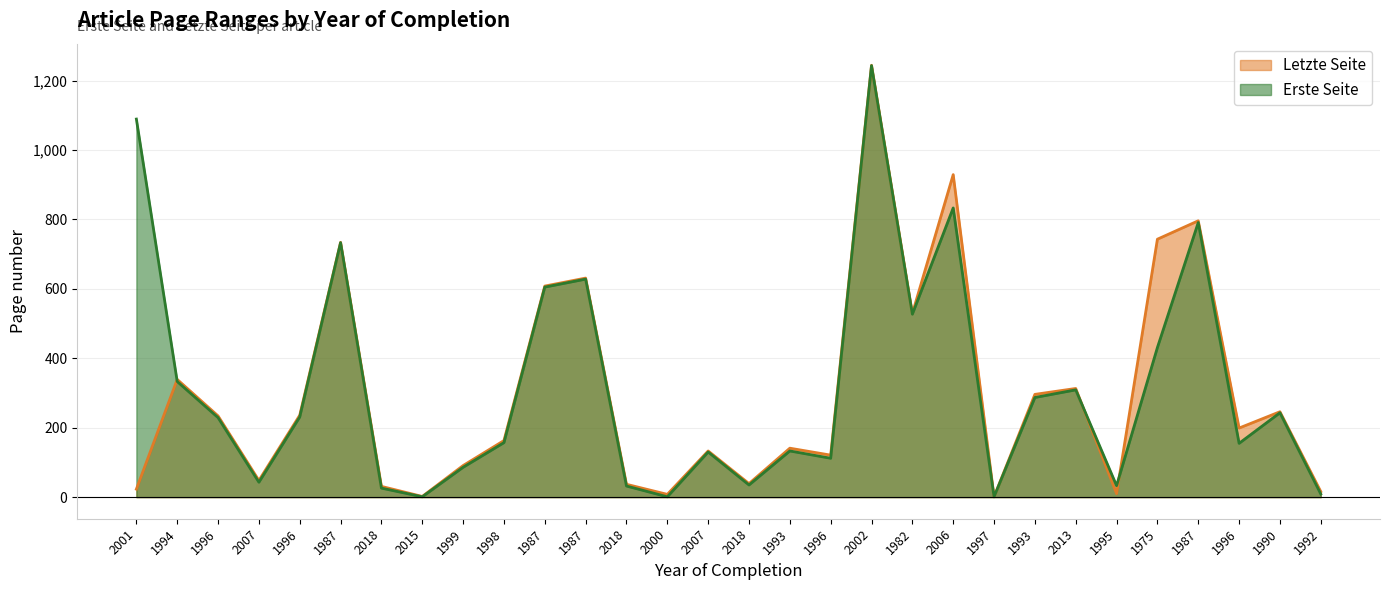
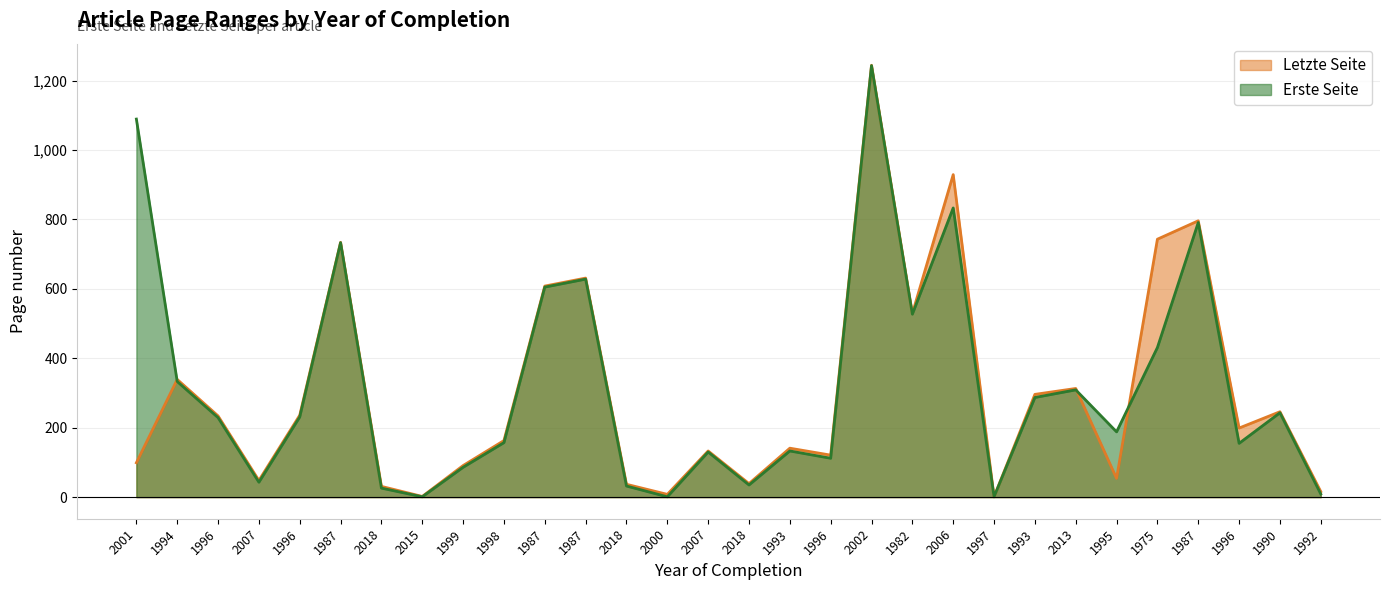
Letzte Seite, 2001: 20 -> 100
Letzte Seite, 1995: 10 -> 50
Erste Seite, 1995: 30 -> 190
